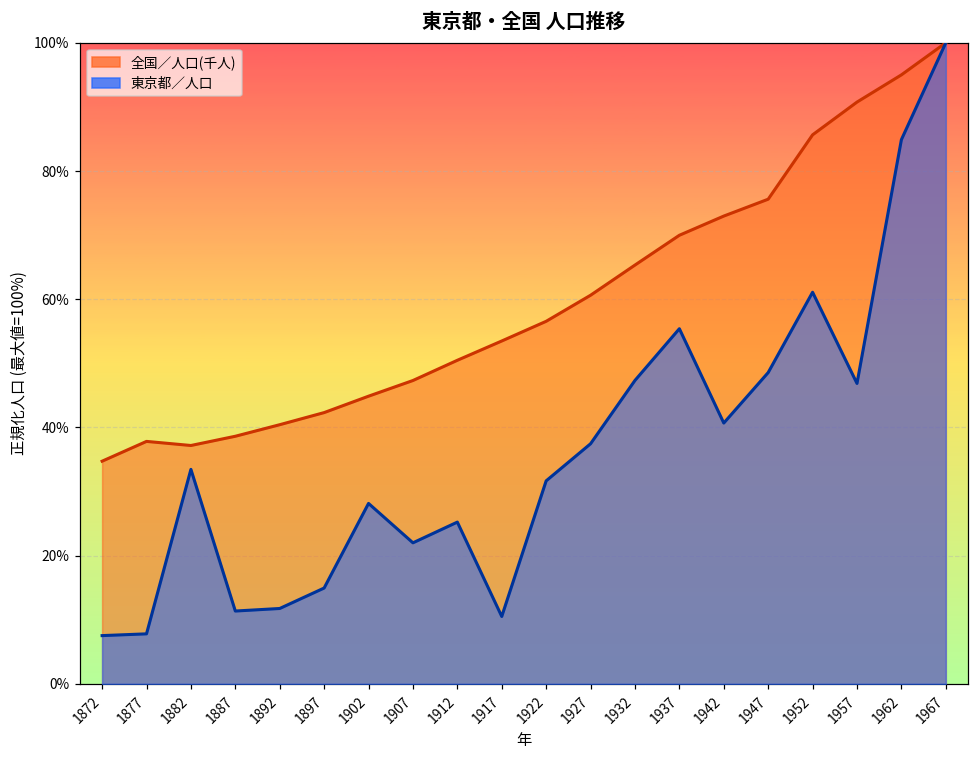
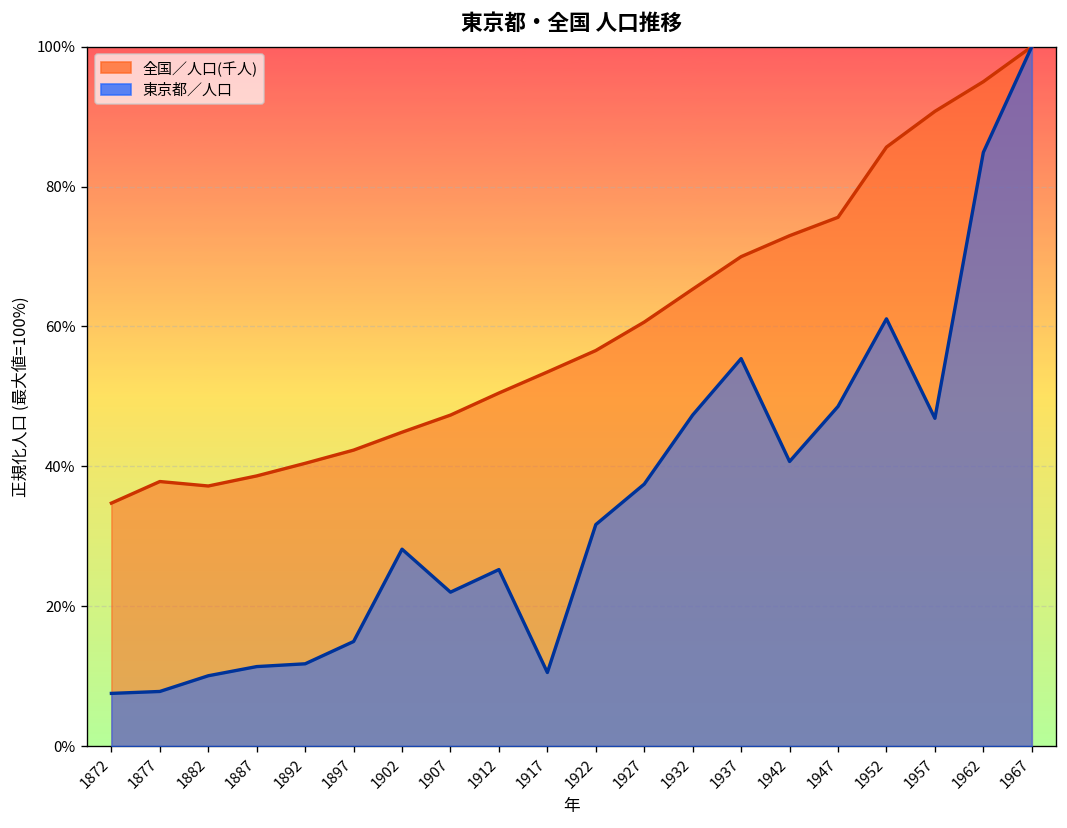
東京都／人口, 1882: 33% -> 10%
